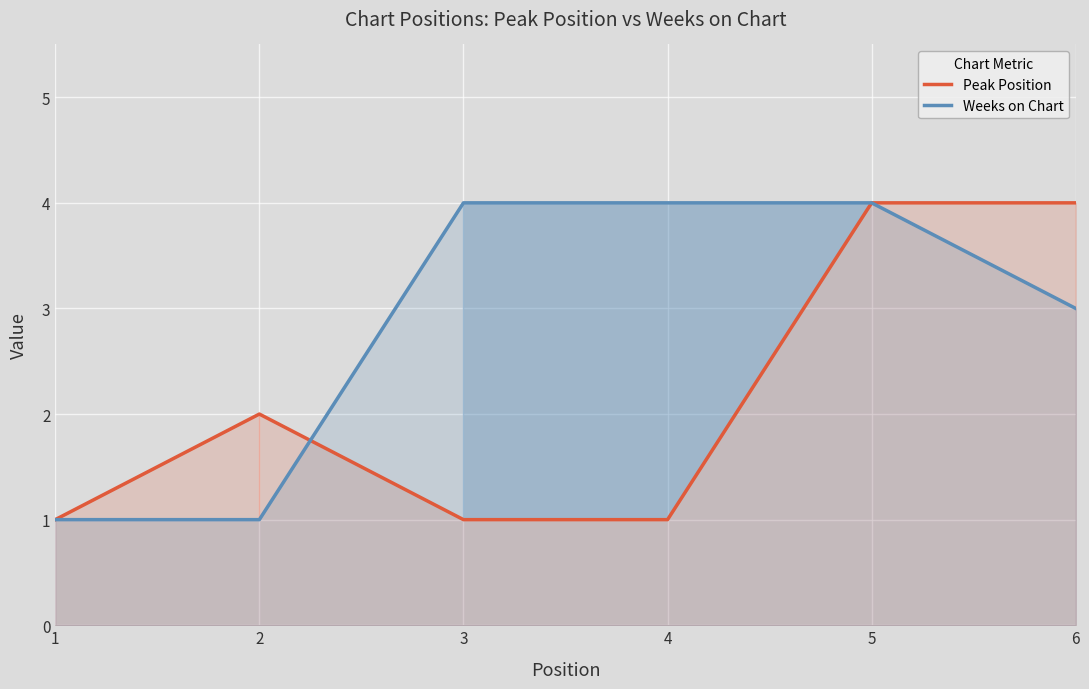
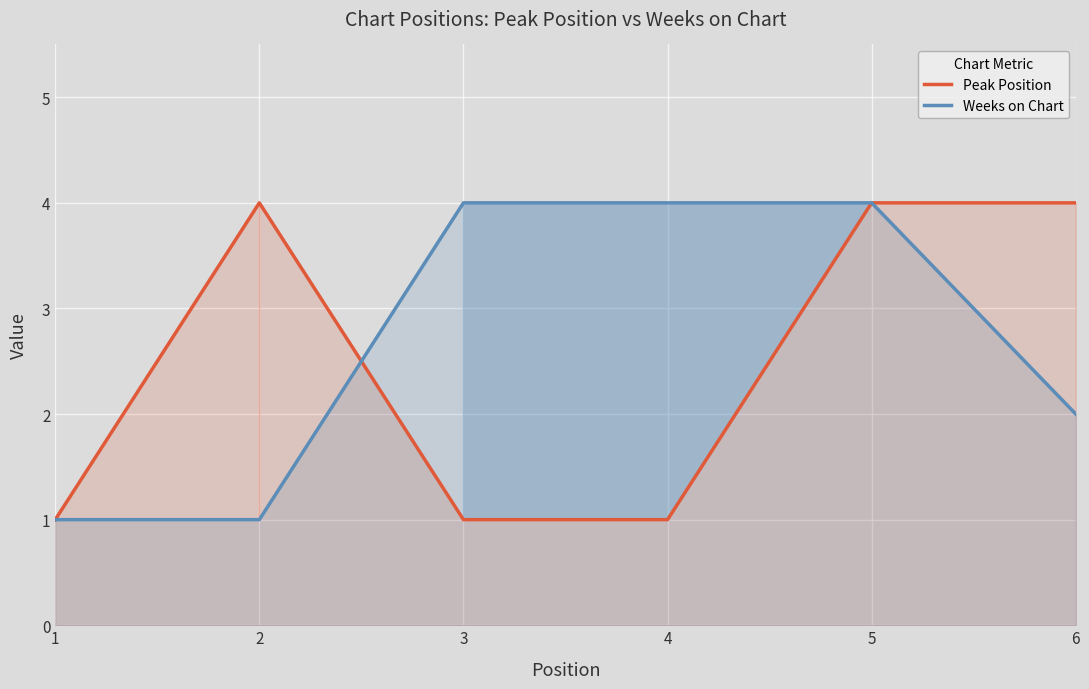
Peak Position, 2: 2 -> 4
Weeks on Chart, 6: 3 -> 2
